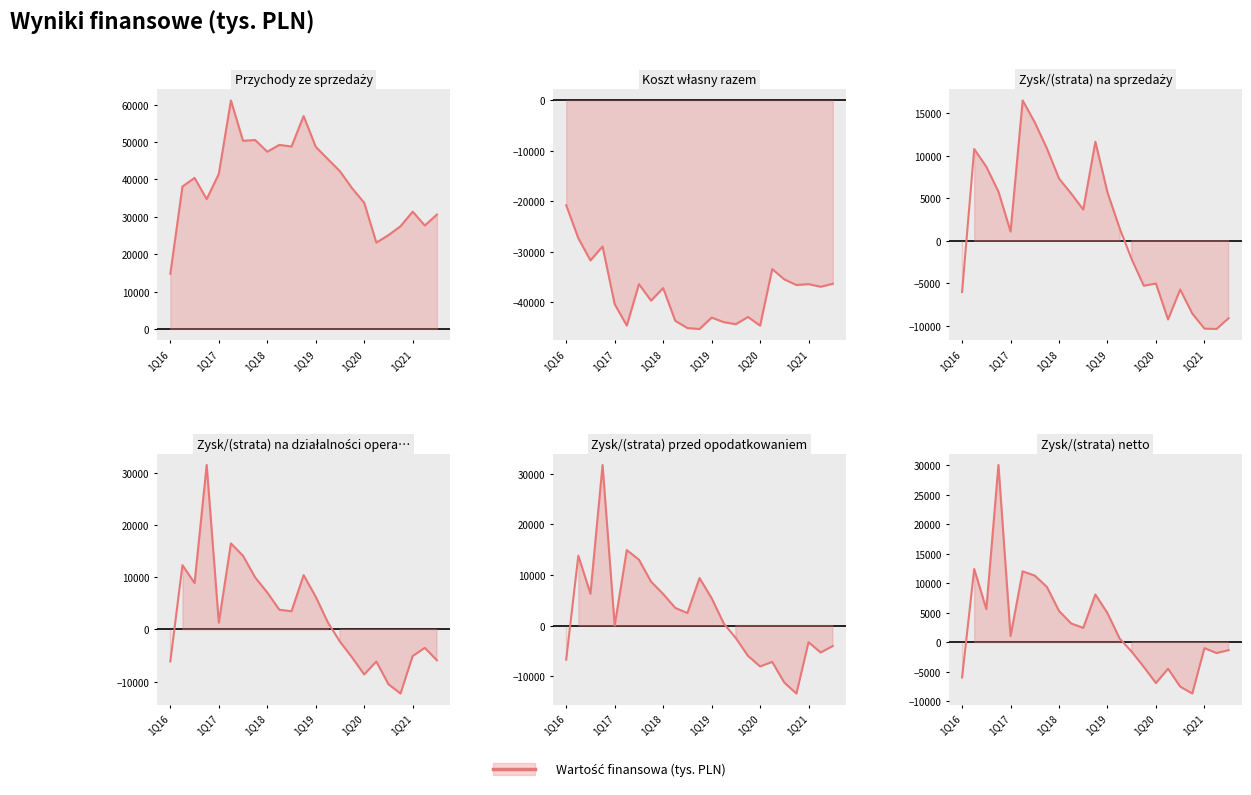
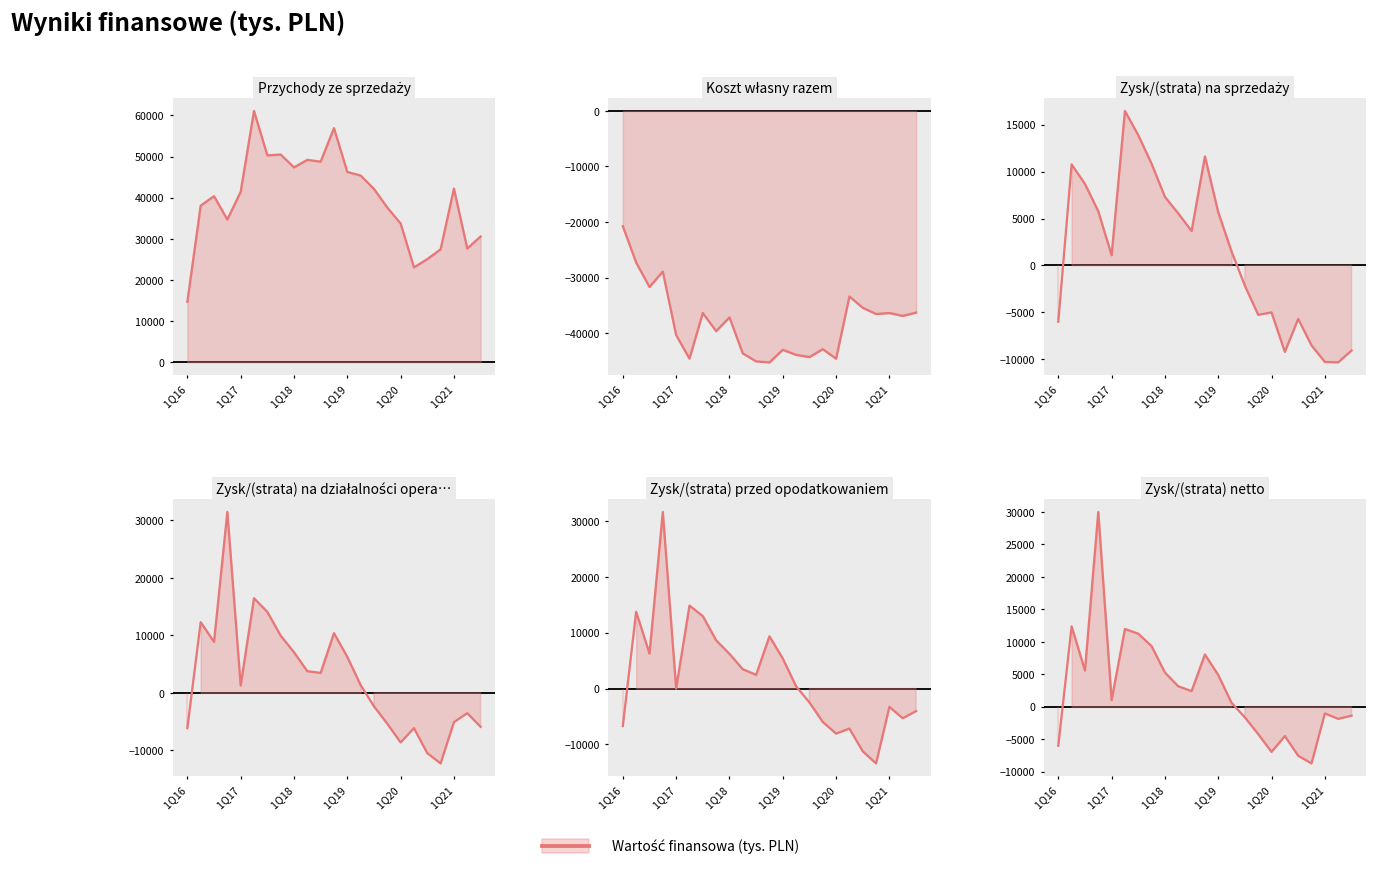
Przychody ze sprzedaży, 1Q19: 49000 -> 46000
Przychody ze sprzedaży, 1Q21: 31000 -> 42000
